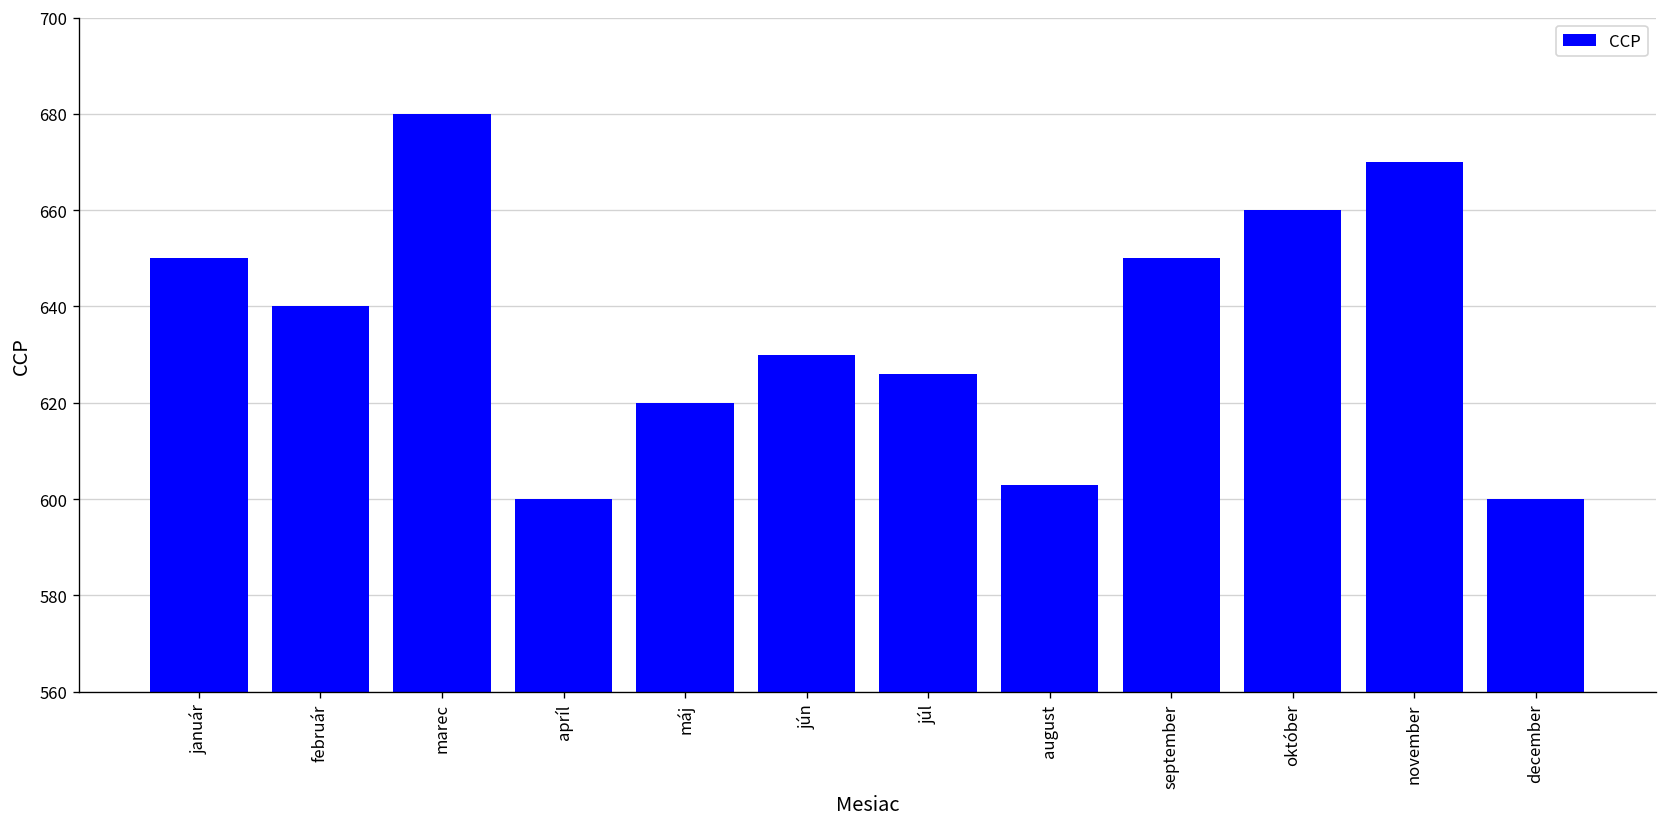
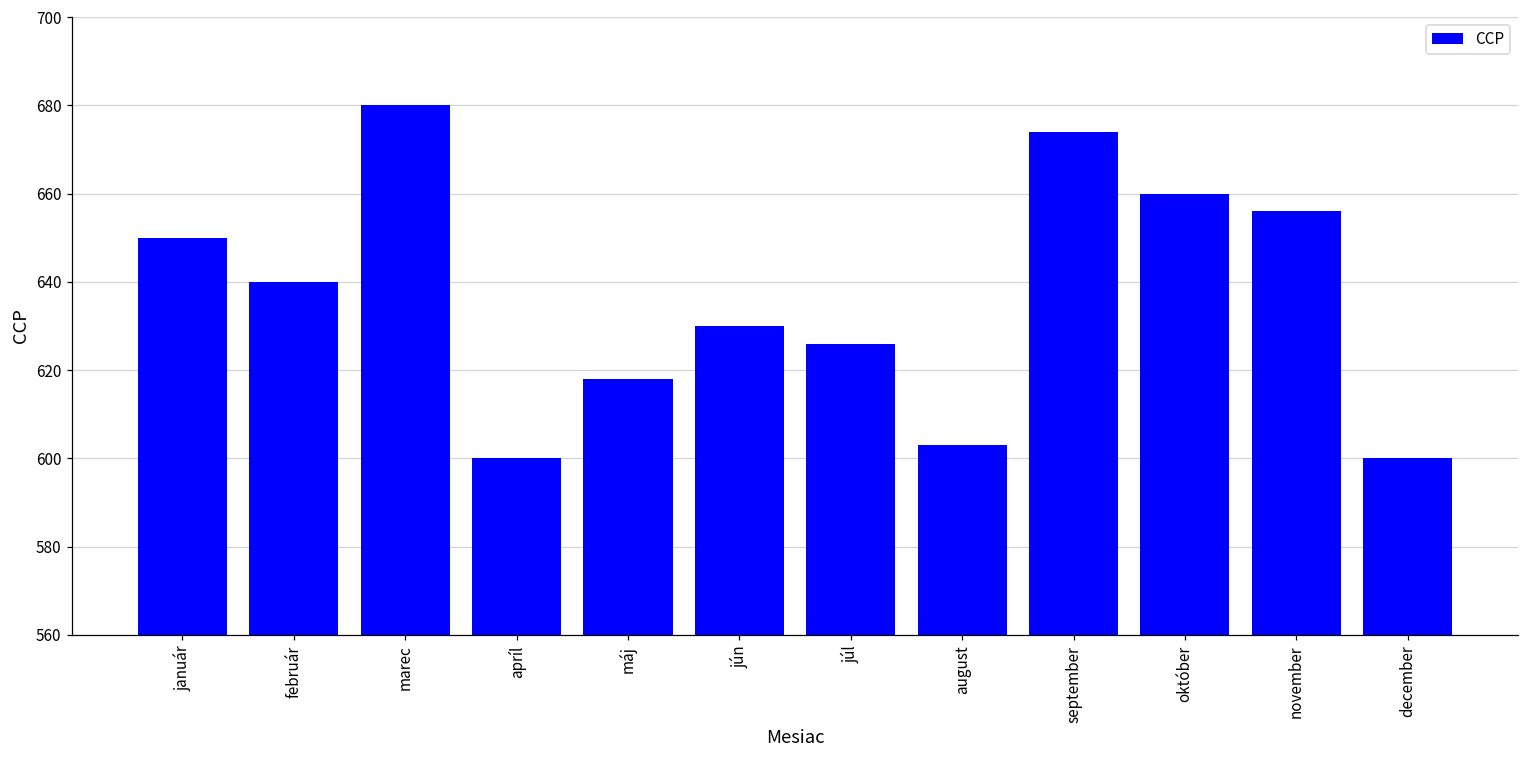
máj: 620 -> 618
september: 650 -> 674
november: 670 -> 656
